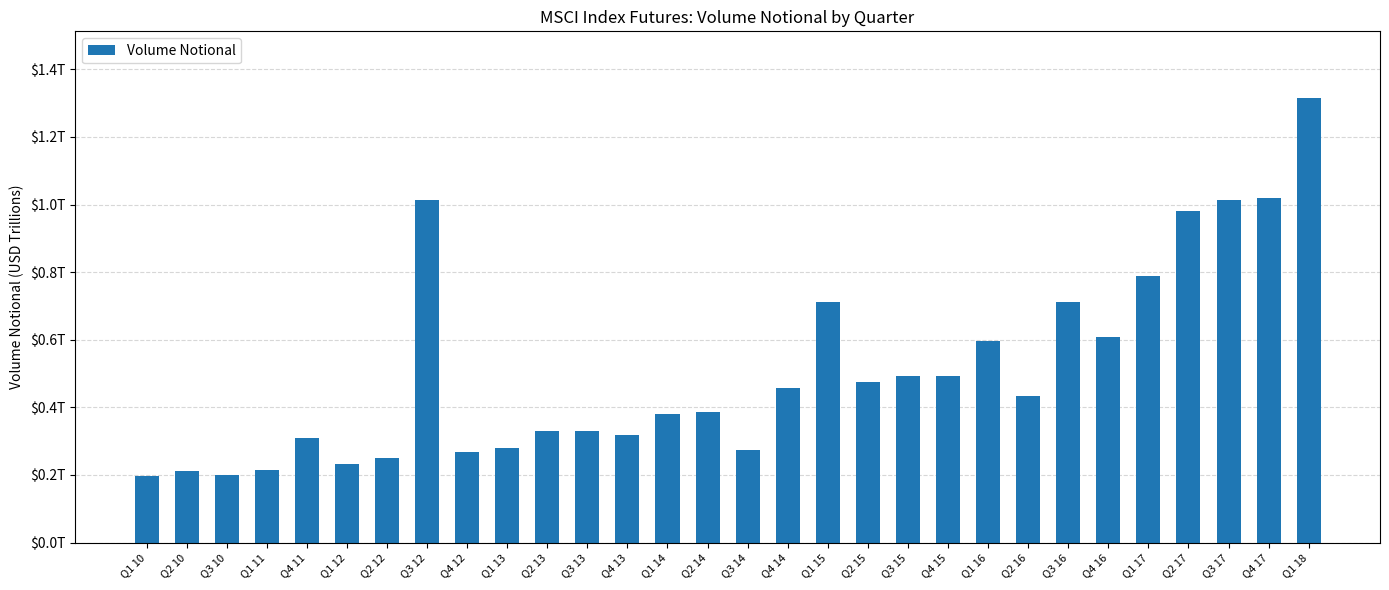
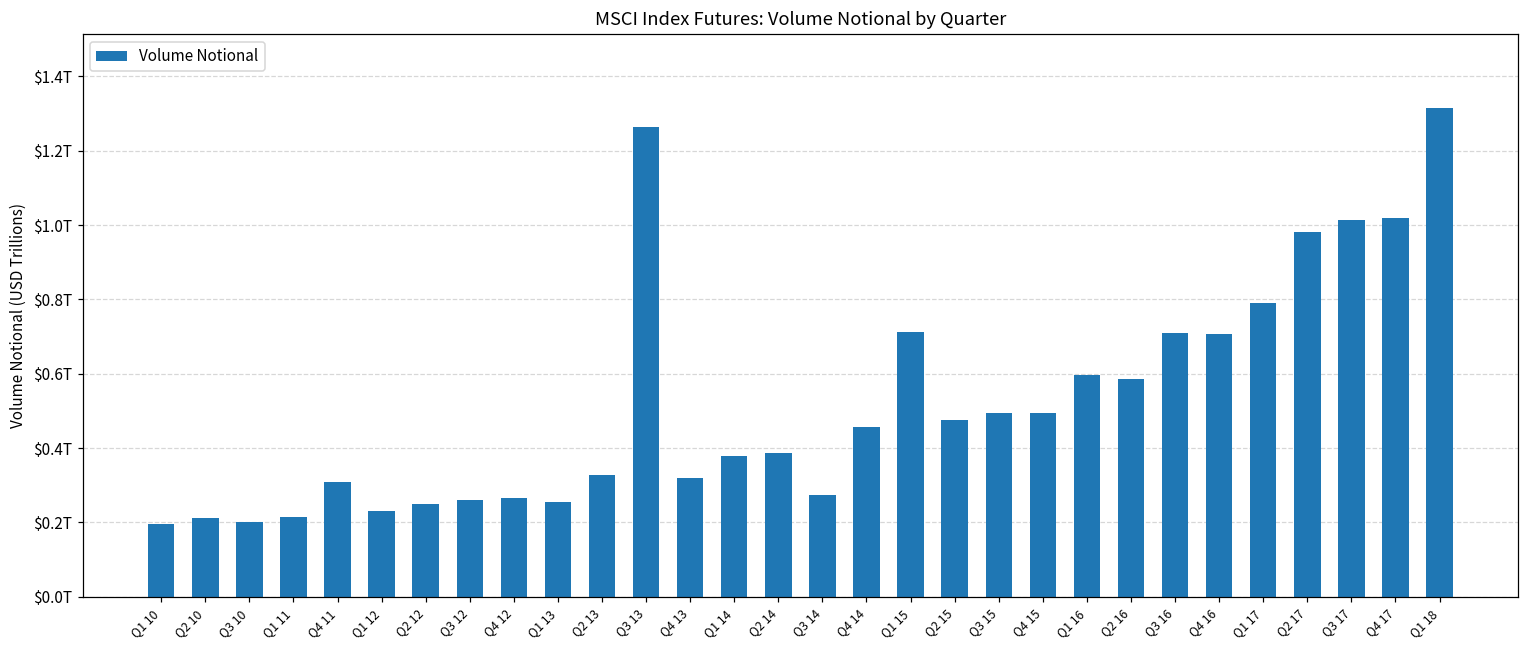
Q3 12: $1.01T -> $0.26T
Q1 13: $0.28T -> $0.26T
Q3 13: $0.33T -> $1.26T
Q2 16: $0.43T -> $0.59T
Q4 16: $0.61T -> $0.71T
